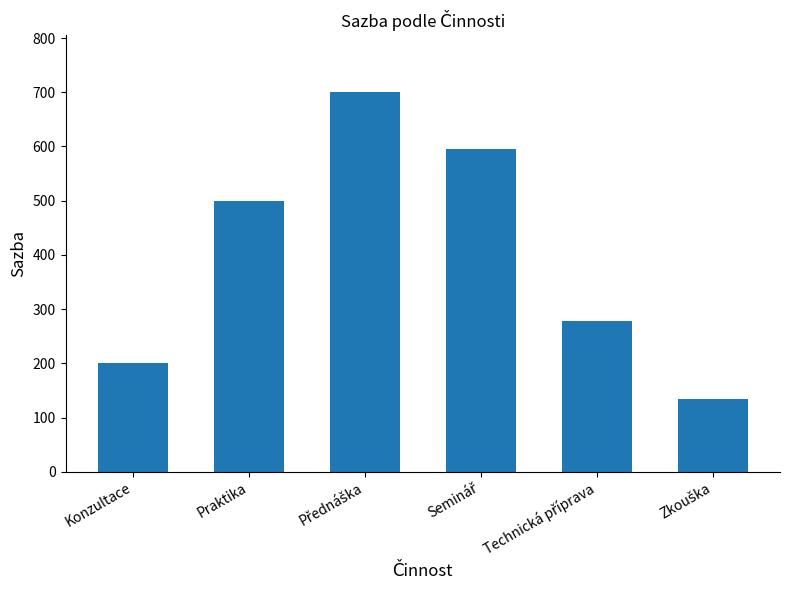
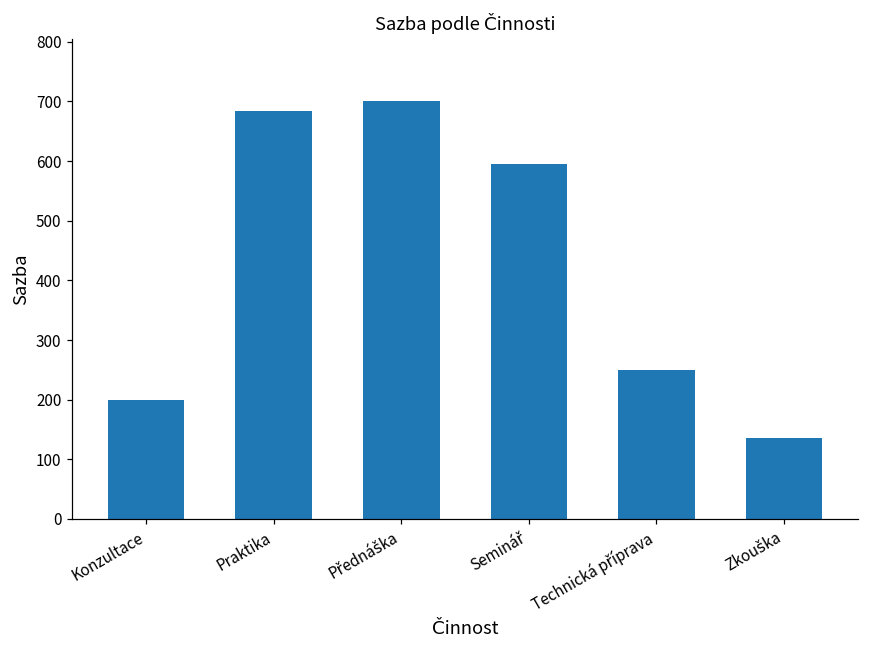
Praktika: 500 -> 680
Technická příprava: 280 -> 250
